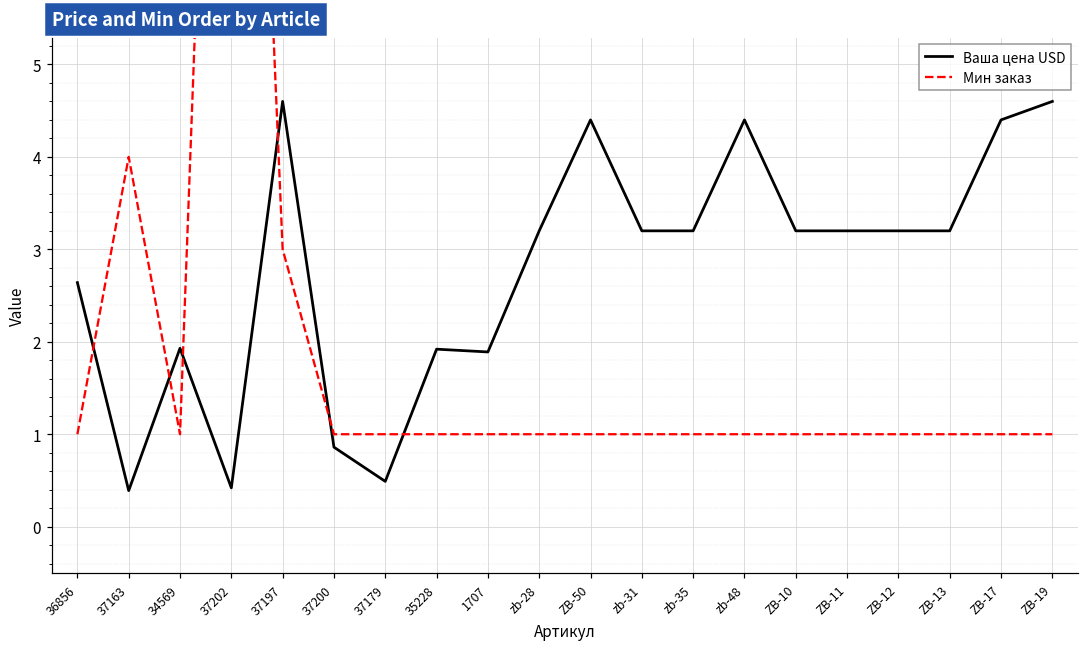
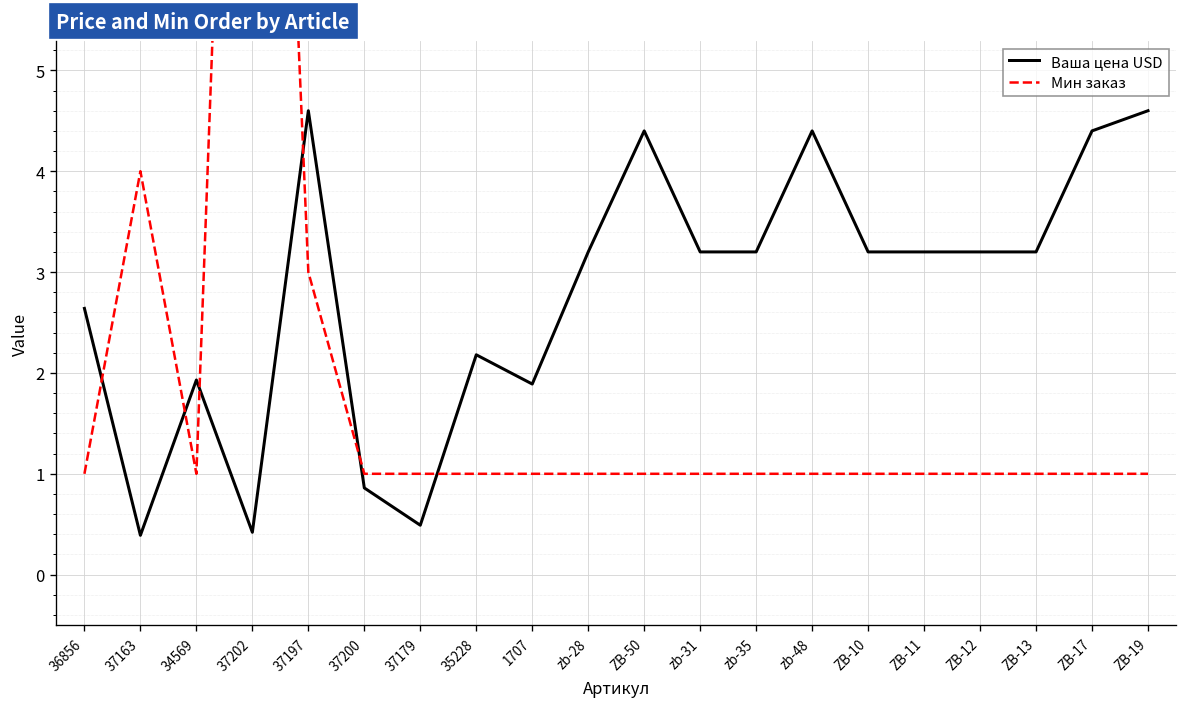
Ваша цена USD, 35228: 1.9 -> 2.2
